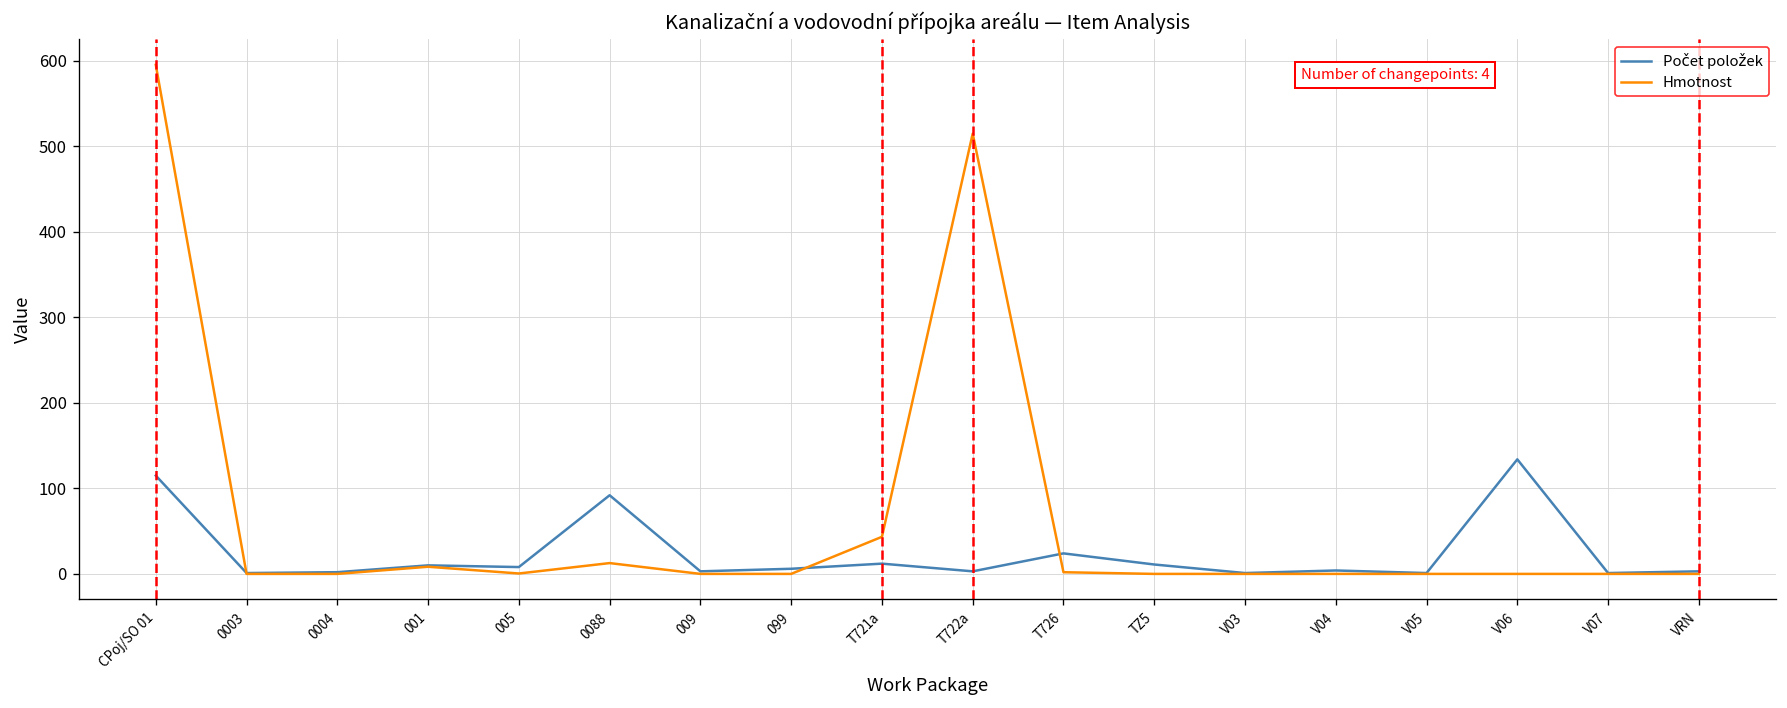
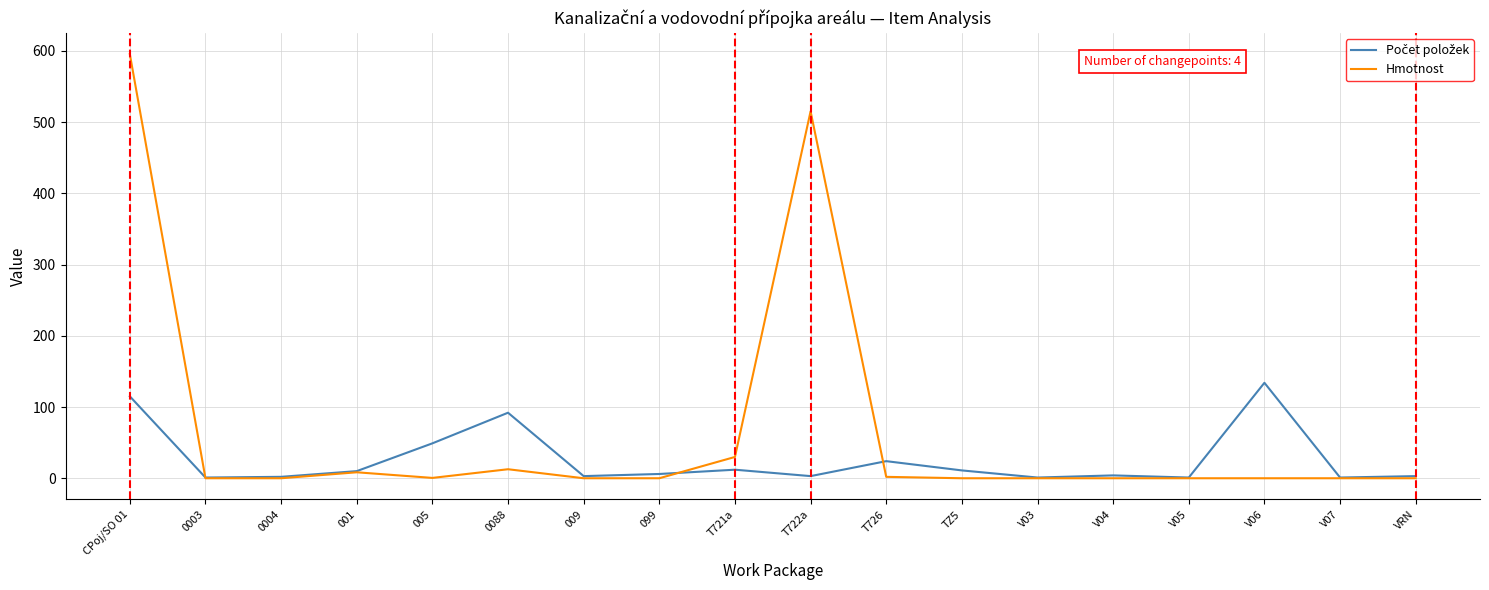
Počet položek, 005: 10 -> 50
Hmotnost, T721a: 40 -> 30
